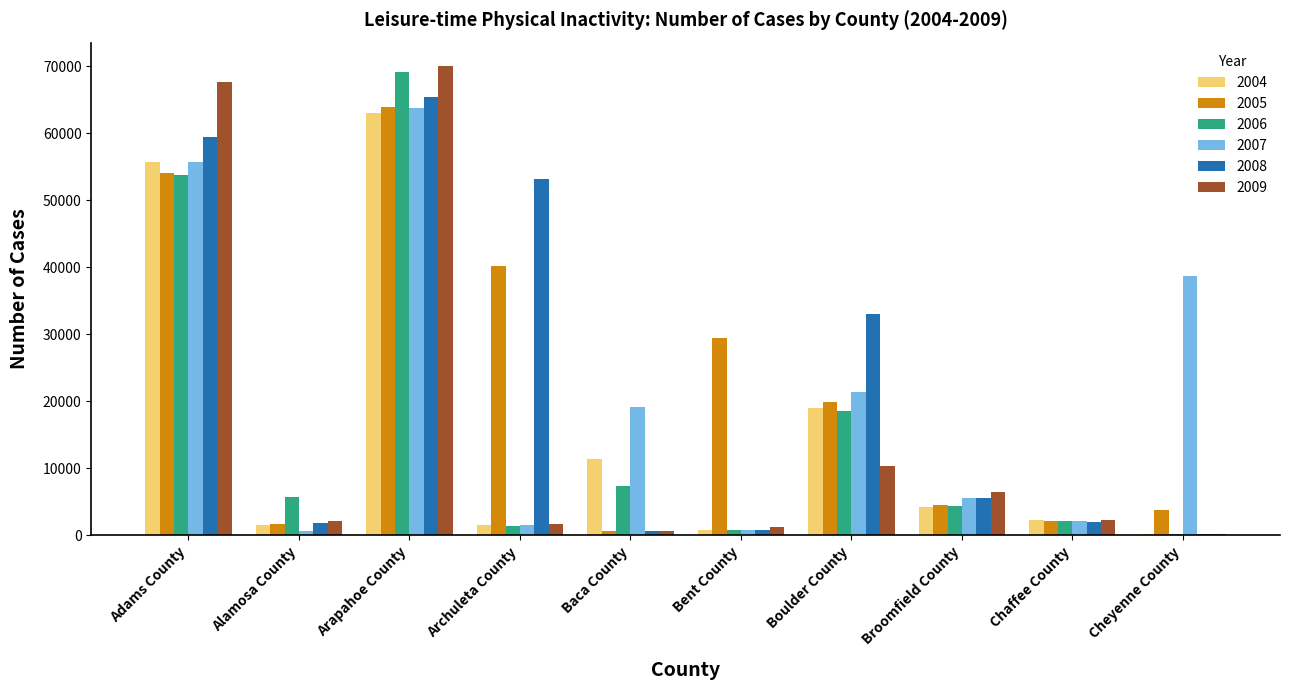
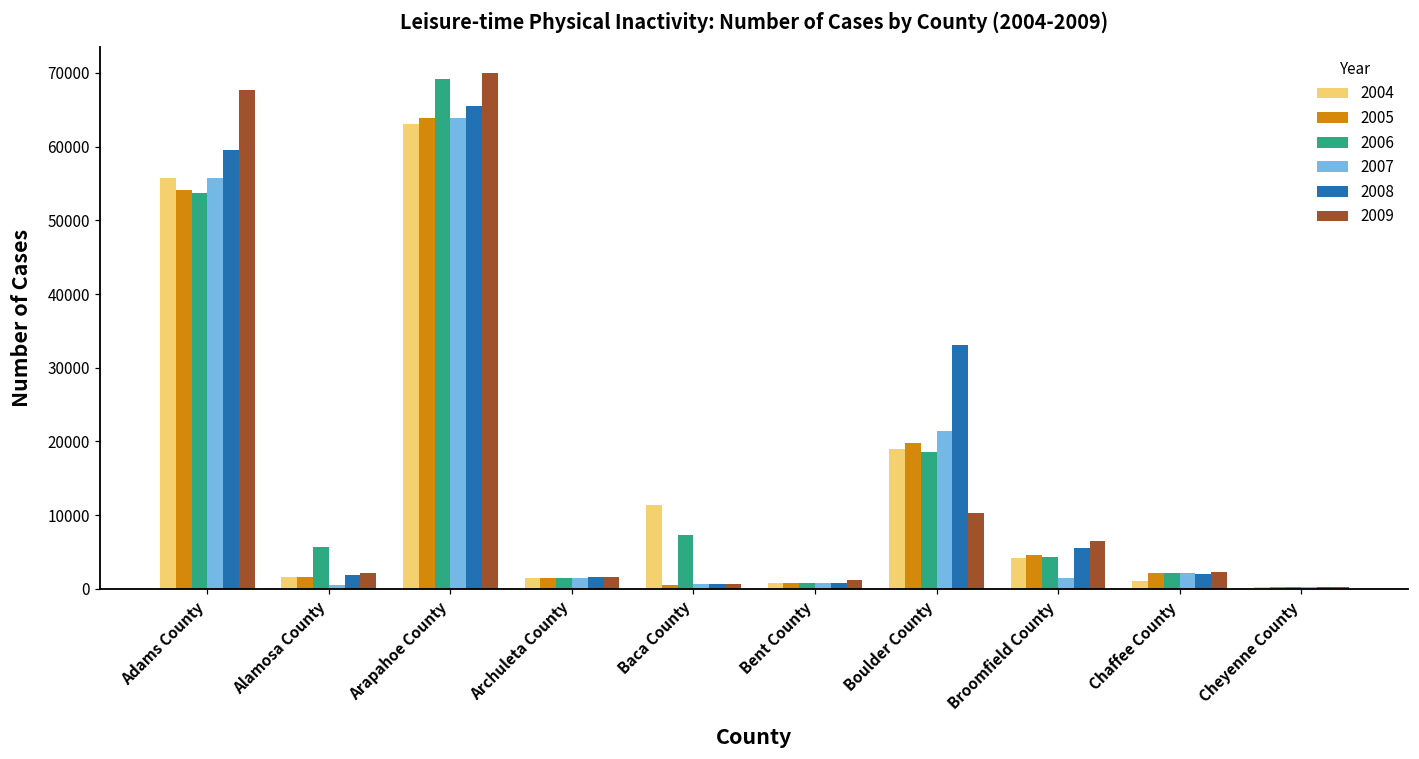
2005, Archuleta County: 40000 -> 1000
2008, Archuleta County: 53000 -> 2000
2007, Baca County: 19000 -> 1000
2005, Bent County: 29000 -> 1000
2007, Broomfield County: 6000 -> 1000
2004, Chaffee County: 2000 -> 1000
2005, Cheyenne County: 4000 -> 0
2007, Cheyenne County: 39000 -> 0
